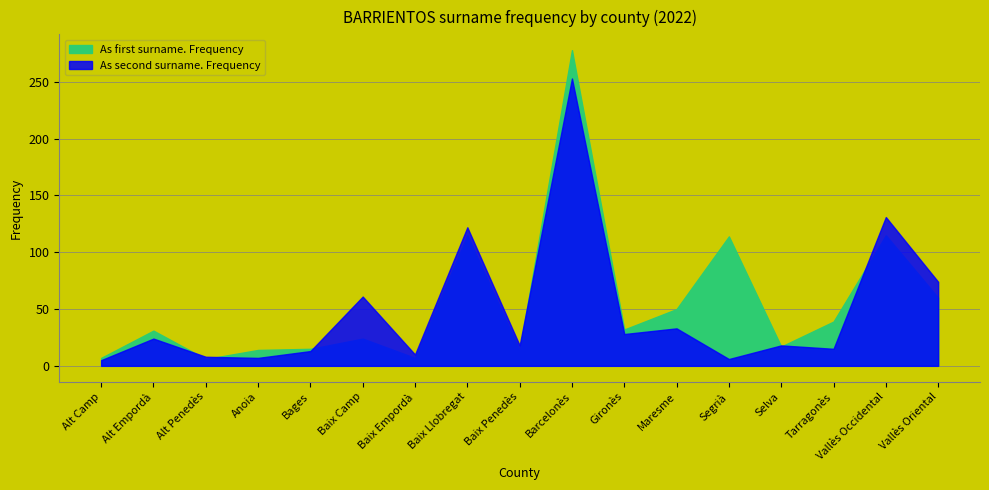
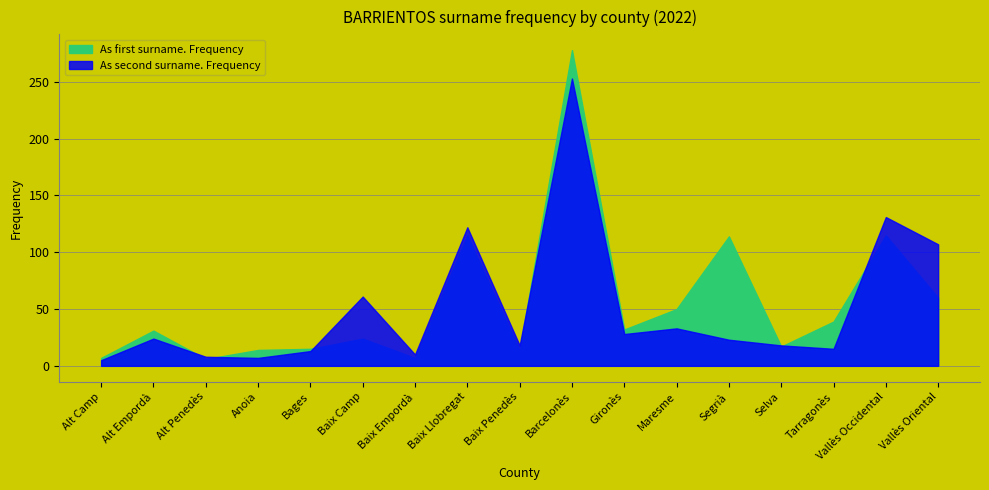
As second surname. Frequency, Segrià: 6 -> 23
As second surname. Frequency, Vallès Oriental: 74 -> 107
